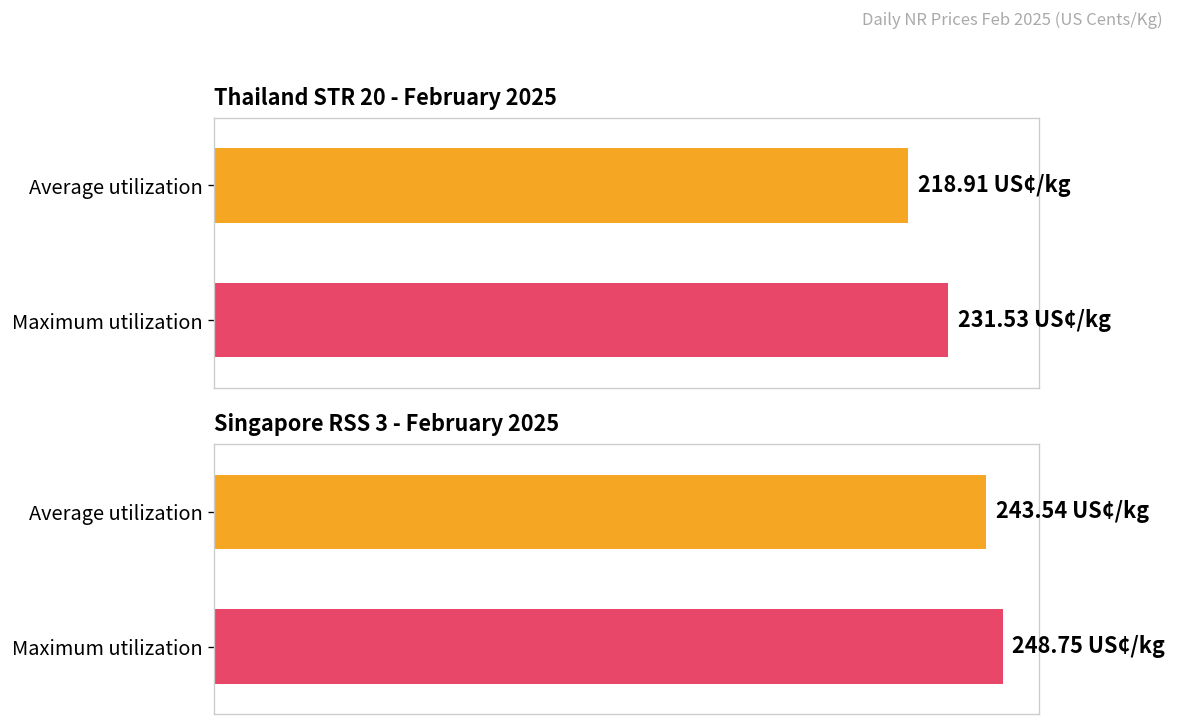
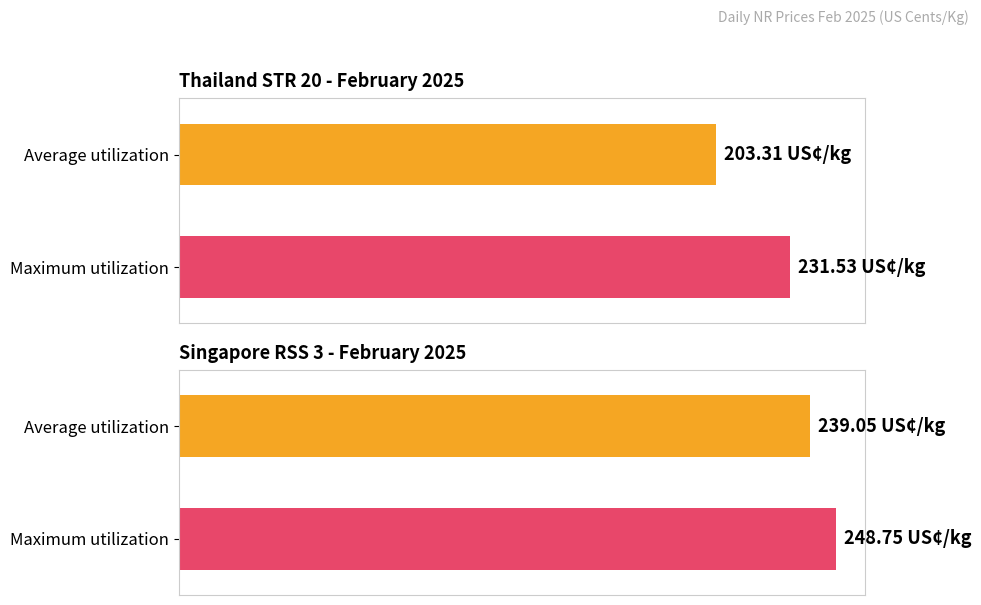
Thailand STR 20 - February 2025, Average utilization: 218.91 -> 203.31
Singapore RSS 3 - February 2025, Average utilization: 243.54 -> 239.05
